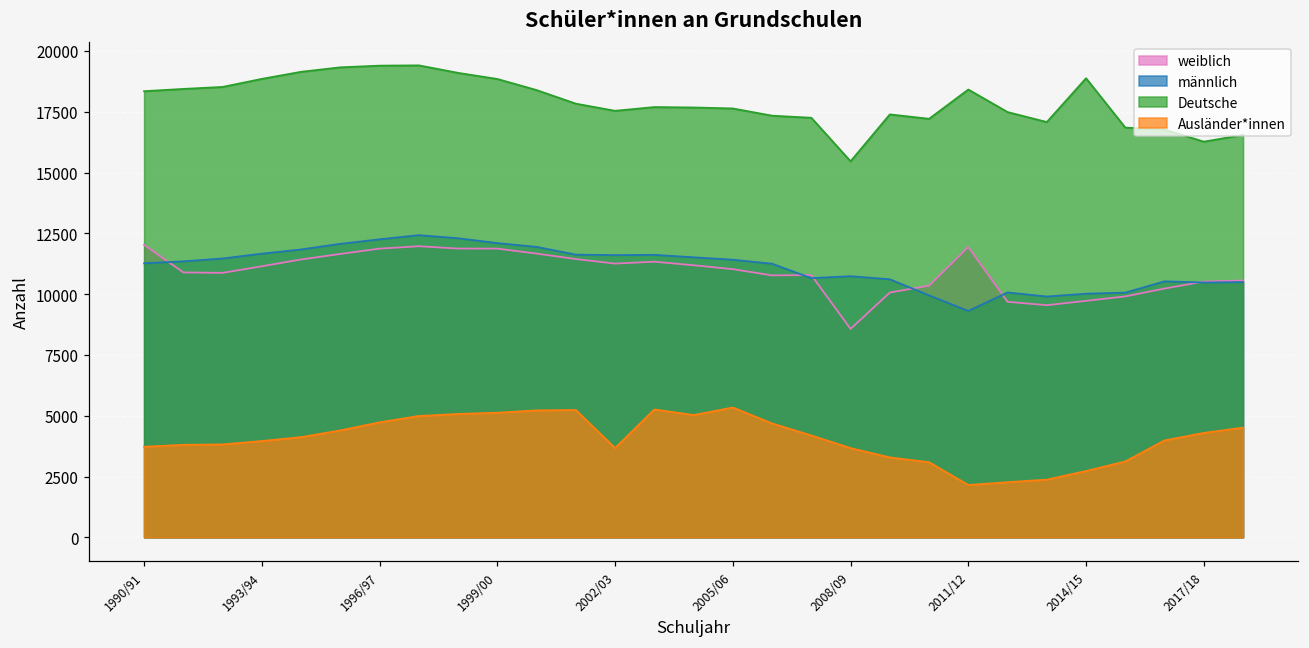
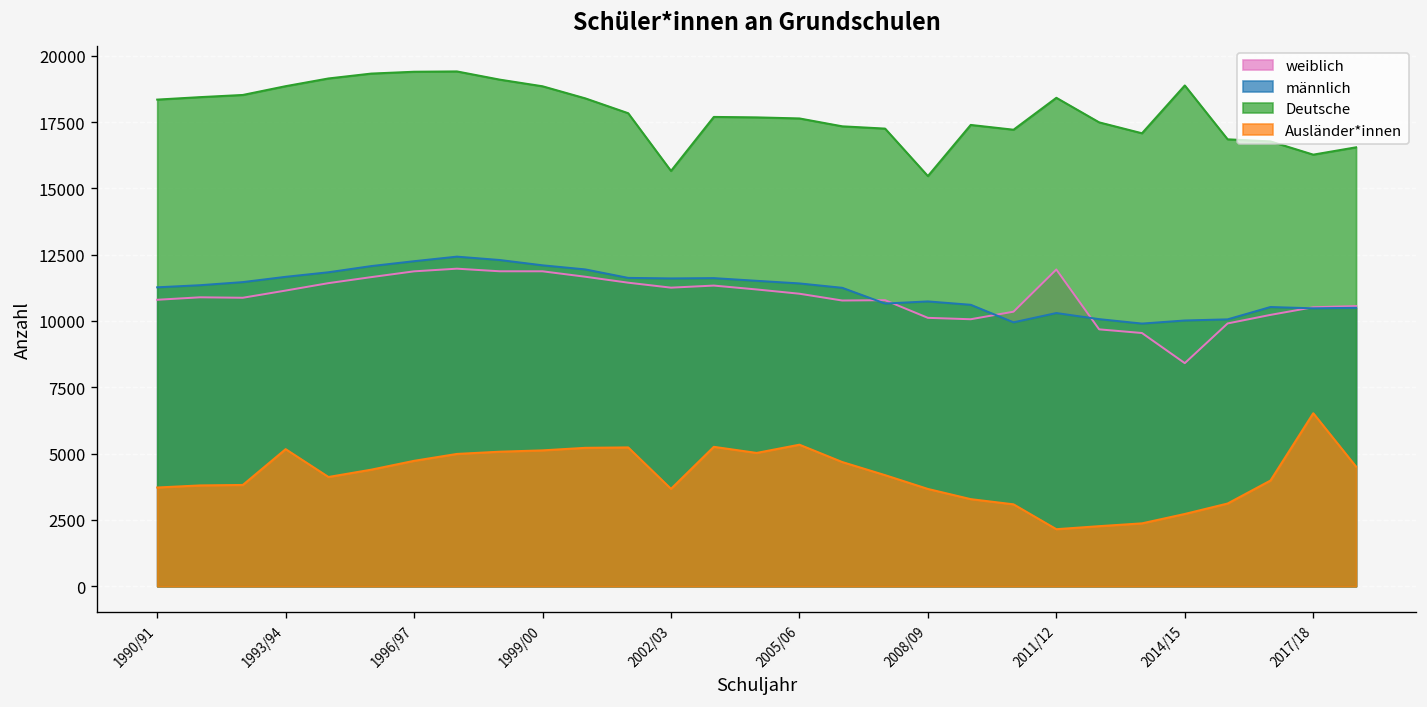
weiblich, 1990/91: 12000 -> 10800
Ausländer*innen, 1993/94: 4000 -> 5200
Deutsche, 2002/03: 17500 -> 15700
weiblich, 2008/09: 8600 -> 10100
männlich, 2011/12: 9300 -> 10300
weiblich, 2014/15: 9700 -> 8400
Ausländer*innen, 2017/18: 4300 -> 6500
